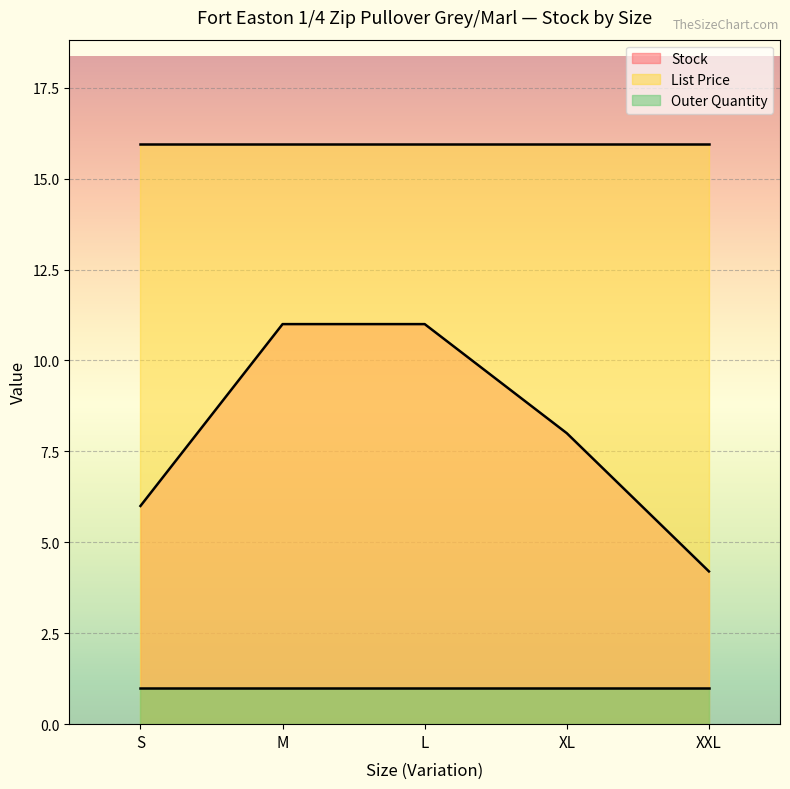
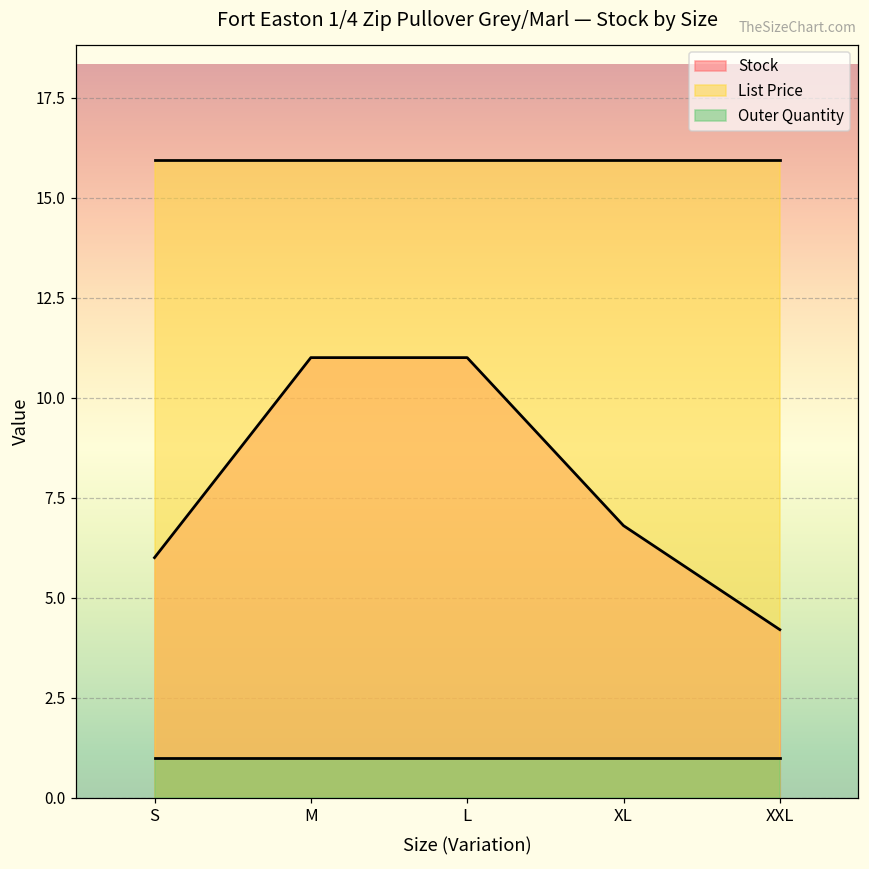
Stock, XL: 8.0 -> 6.8
